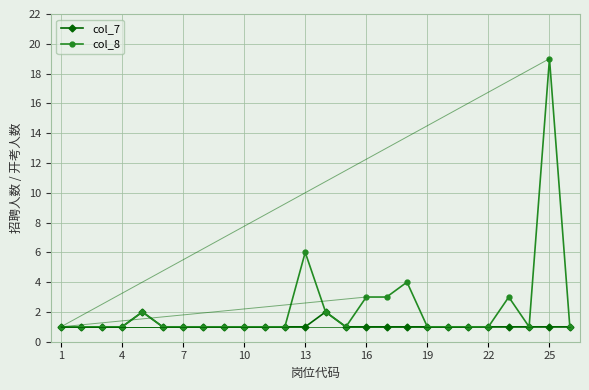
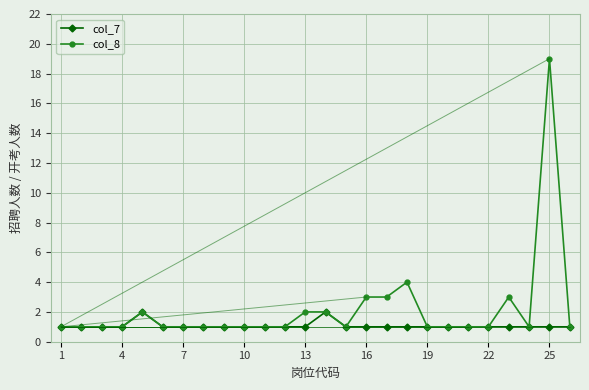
col_8, 13: 6 -> 2
